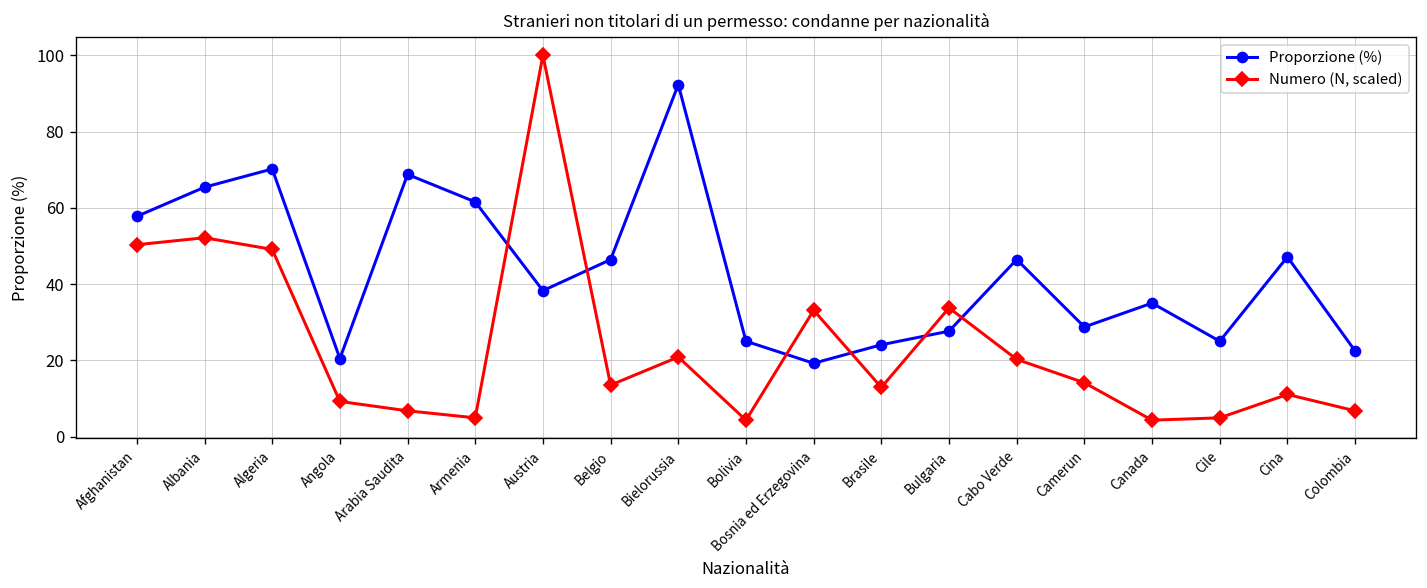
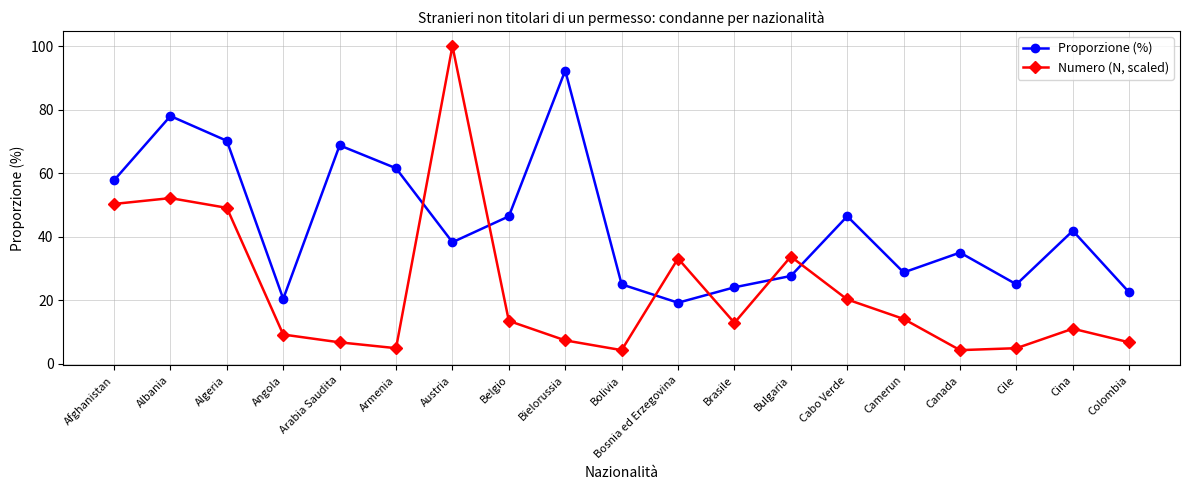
Proporzione (%), Albania: 65 -> 78
Numero (N, scaled), Bielorussia: 21 -> 7
Proporzione (%), Cina: 47 -> 42
